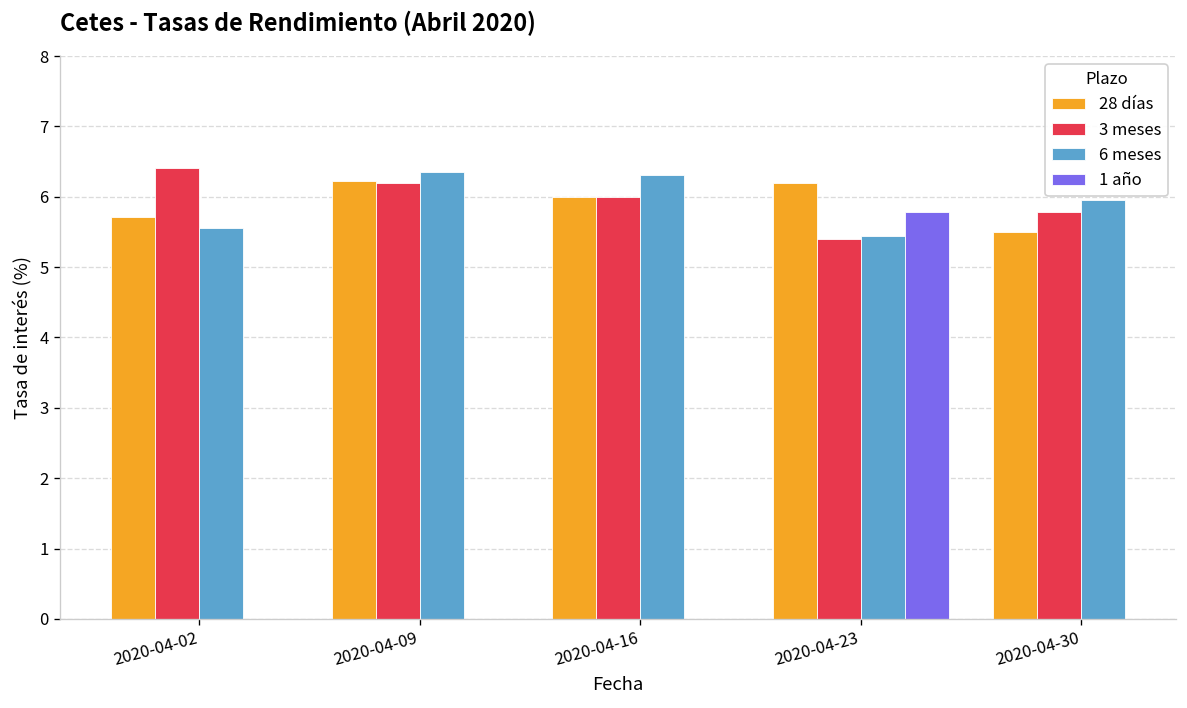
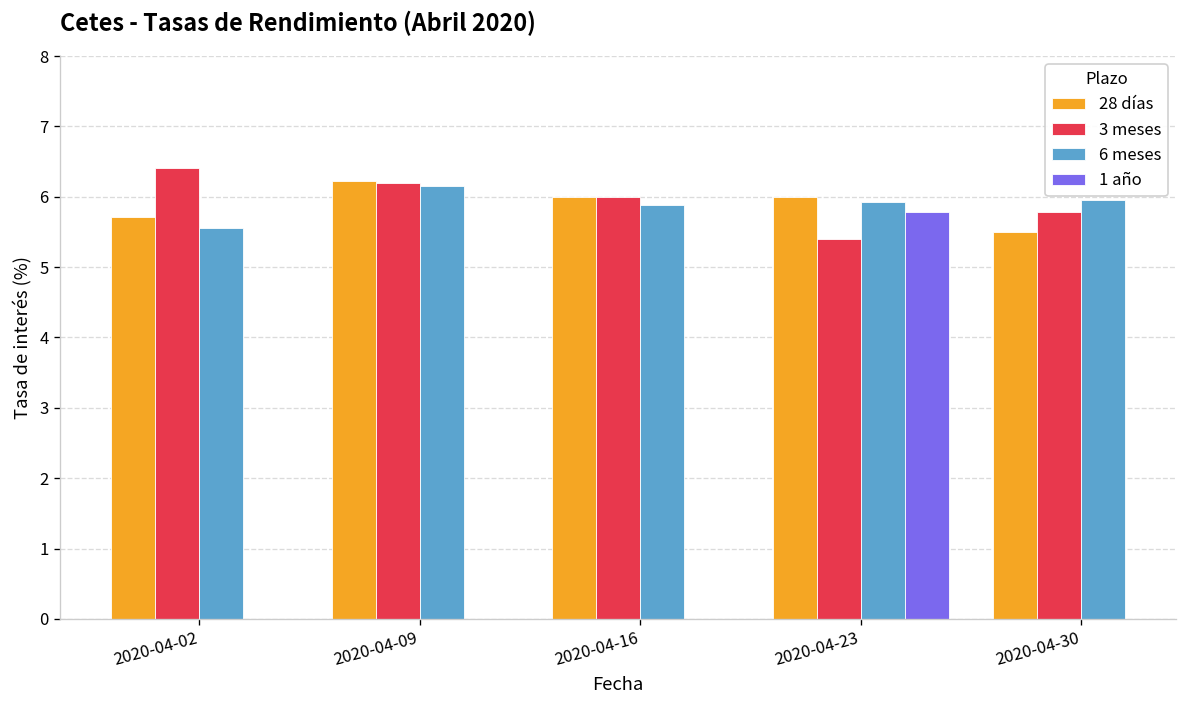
6 meses, 2020-04-09: 6.4 -> 6.2
6 meses, 2020-04-16: 6.3 -> 5.9
28 días, 2020-04-23: 6.2 -> 6.0
6 meses, 2020-04-23: 5.4 -> 5.9
